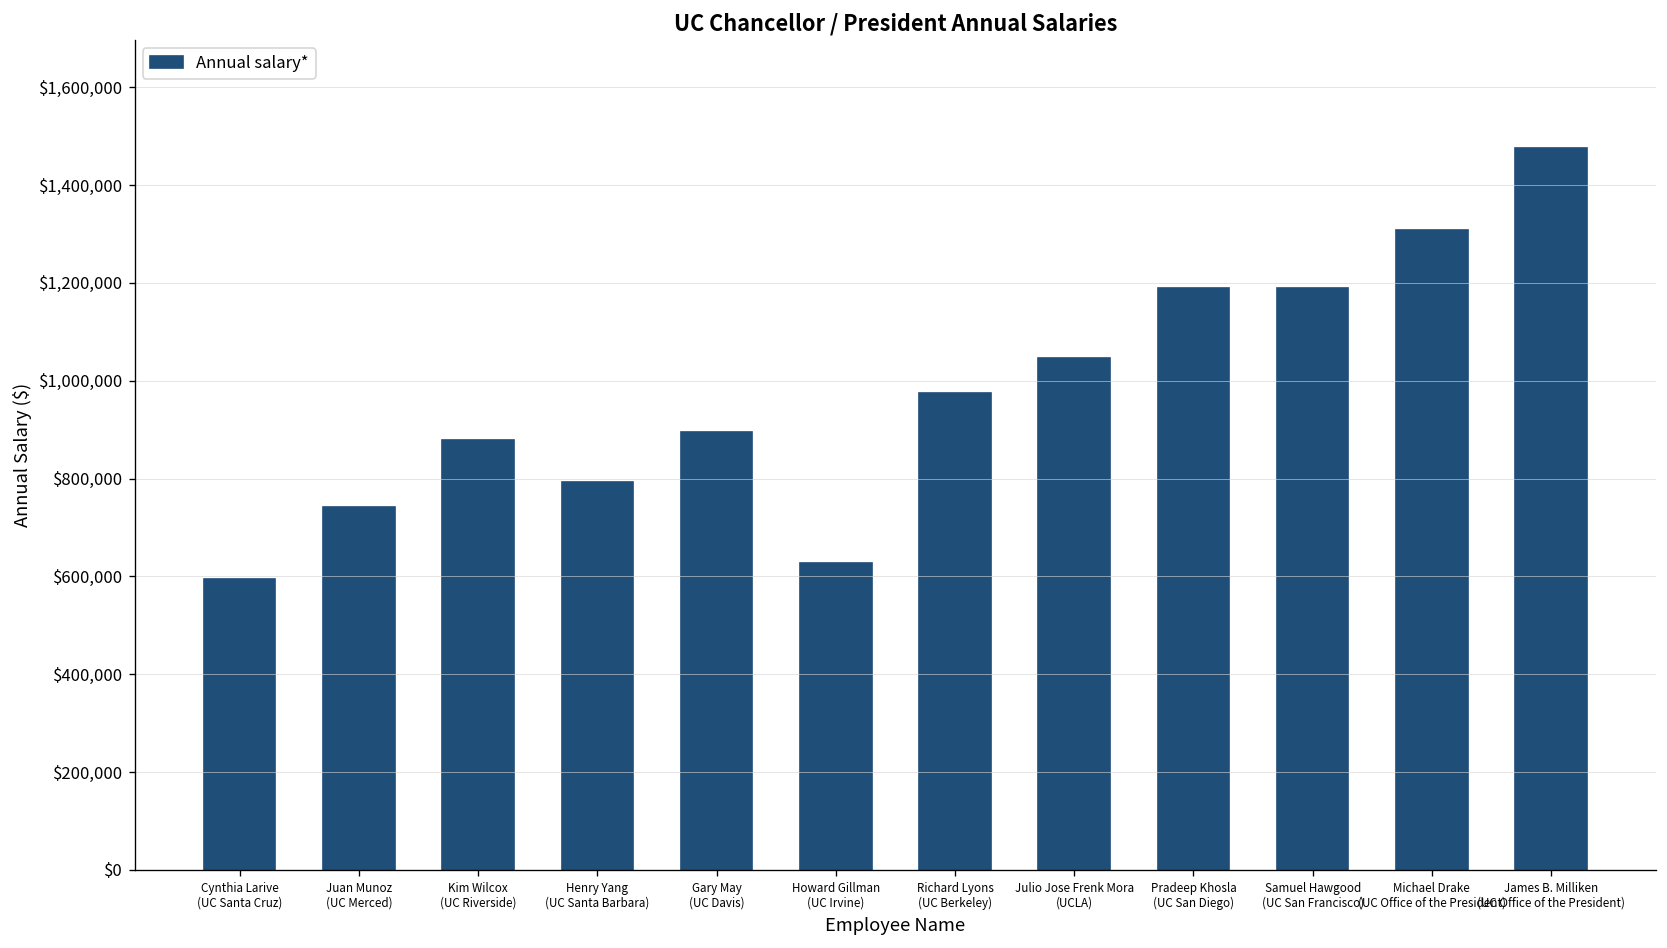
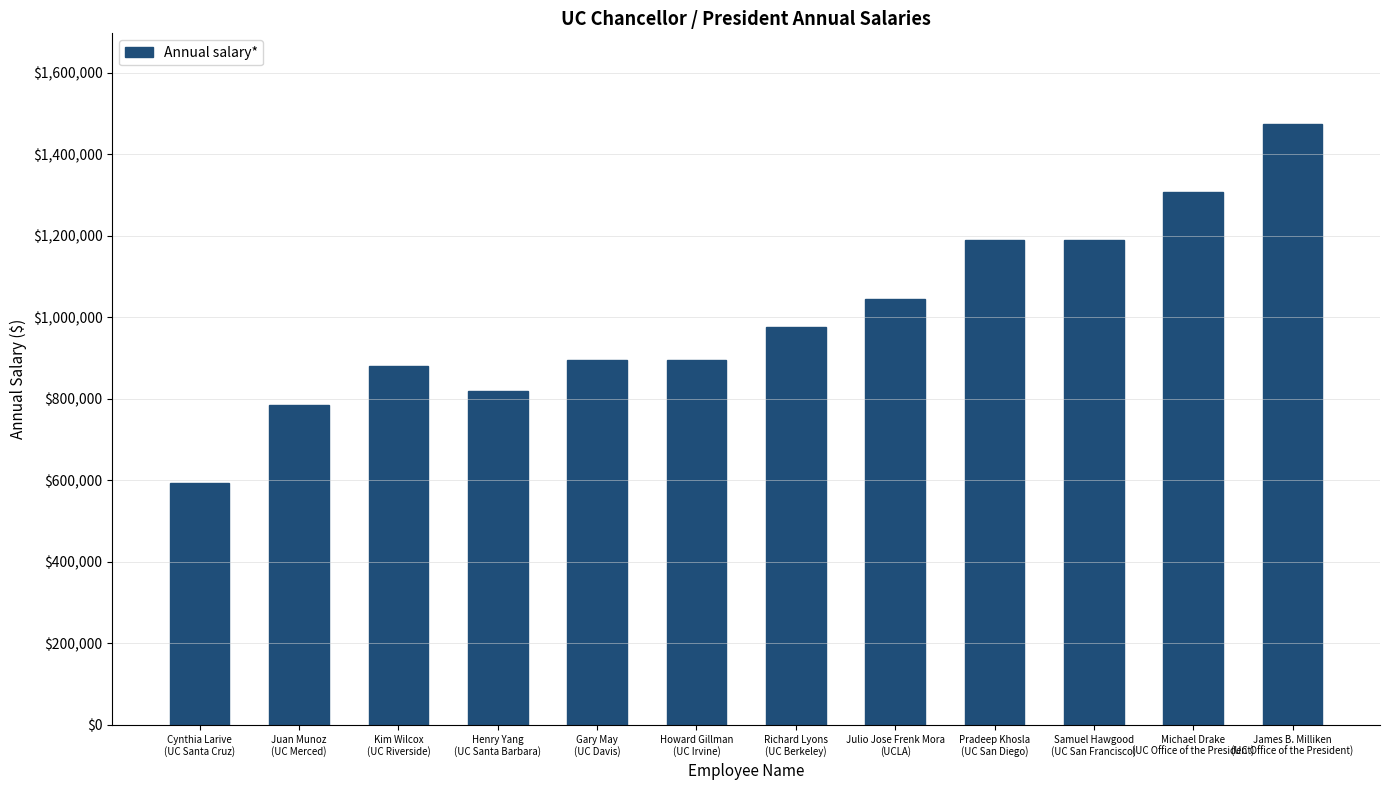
Juan Munoz (UC Merced): $740,000 -> $790,000
Henry Yang (UC Santa Barbara): $790,000 -> $820,000
Howard Gillman (UC Irvine): $630,000 -> $900,000
